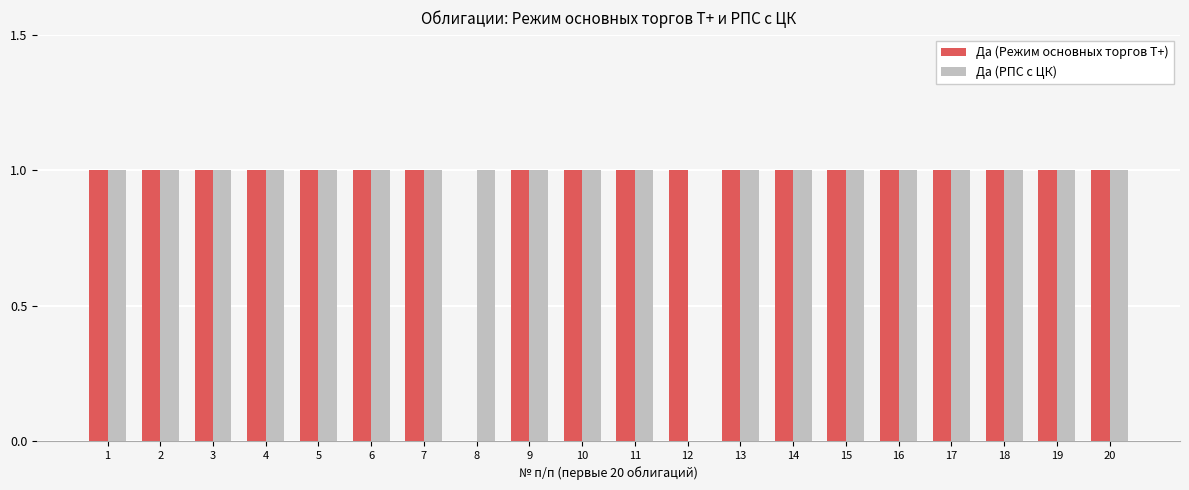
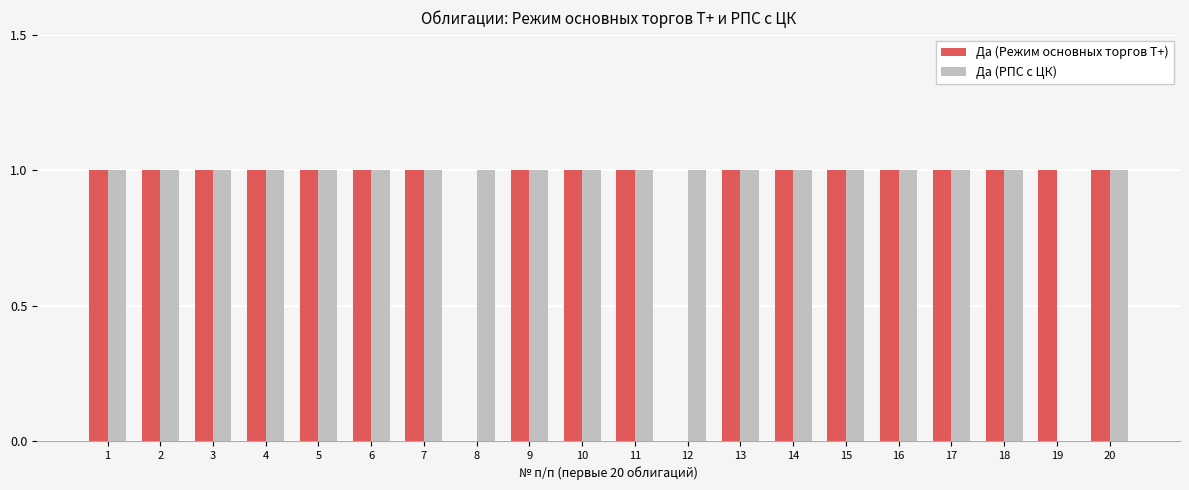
Да (Режим основных торгов Т+), 12: 1 -> 0
Да (РПС с ЦК), 12: 0 -> 1
Да (РПС с ЦК), 19: 1 -> 0
